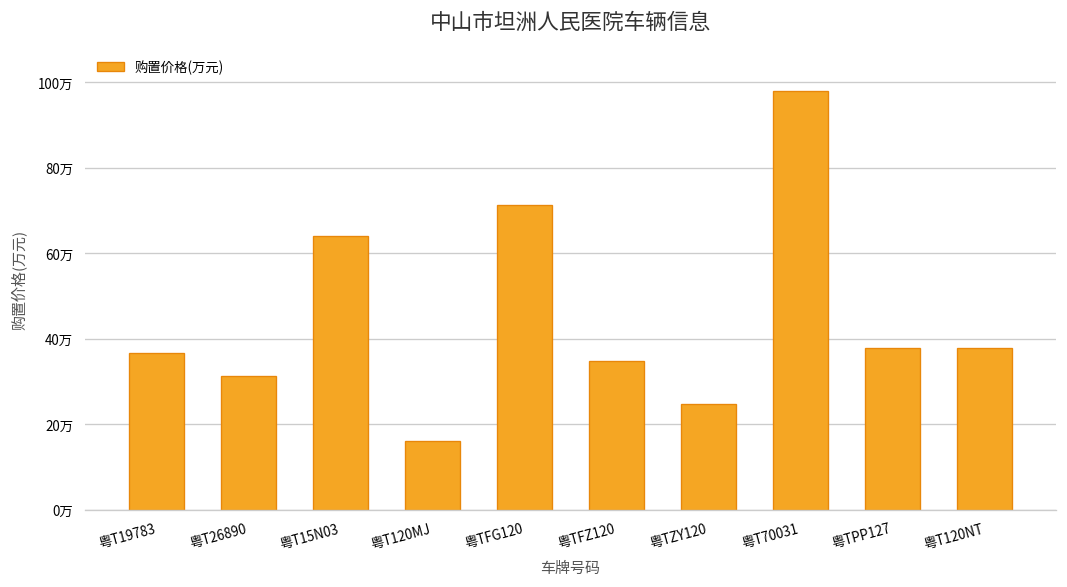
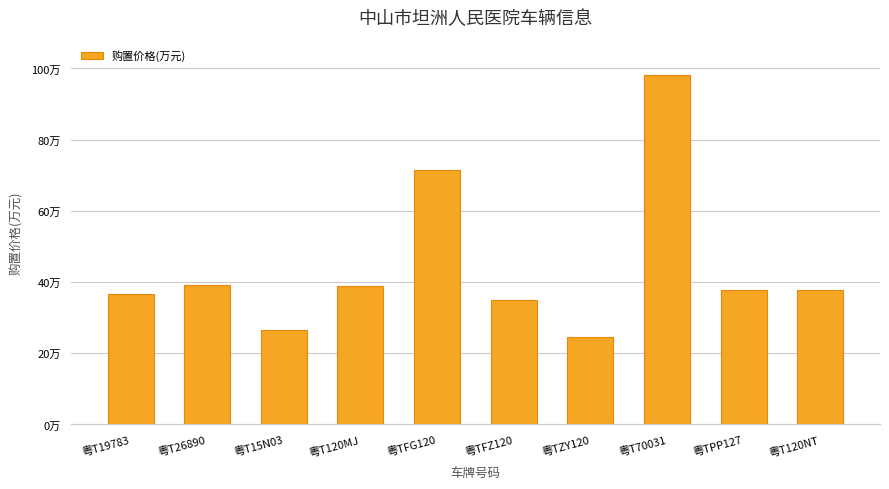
粤T26890: 31万 -> 39万
粤T15N03: 64万 -> 27万
粤T120MJ: 16万 -> 39万
